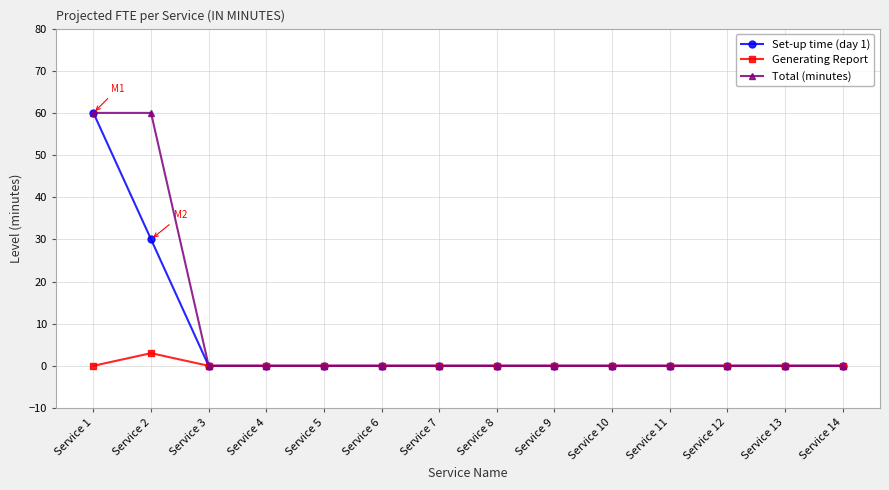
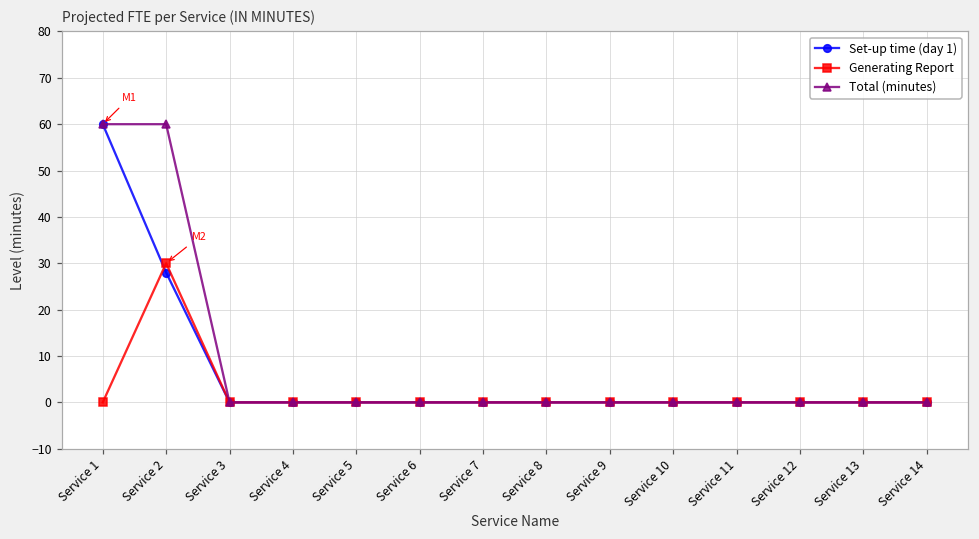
Set-up time (day 1), Service 2: 30 -> 28
Generating Report, Service 2: 3 -> 30
